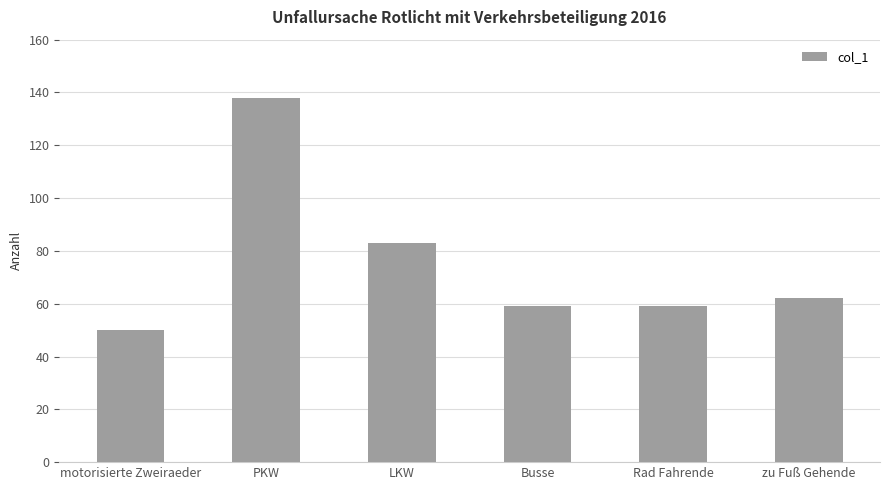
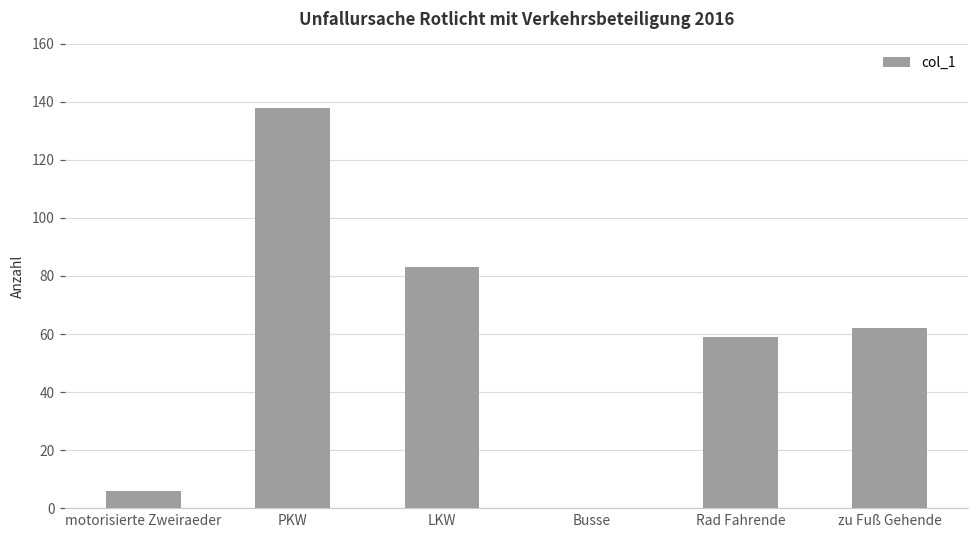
motorisierte Zweiraeder: 50 -> 6
Busse: 59 -> 0
